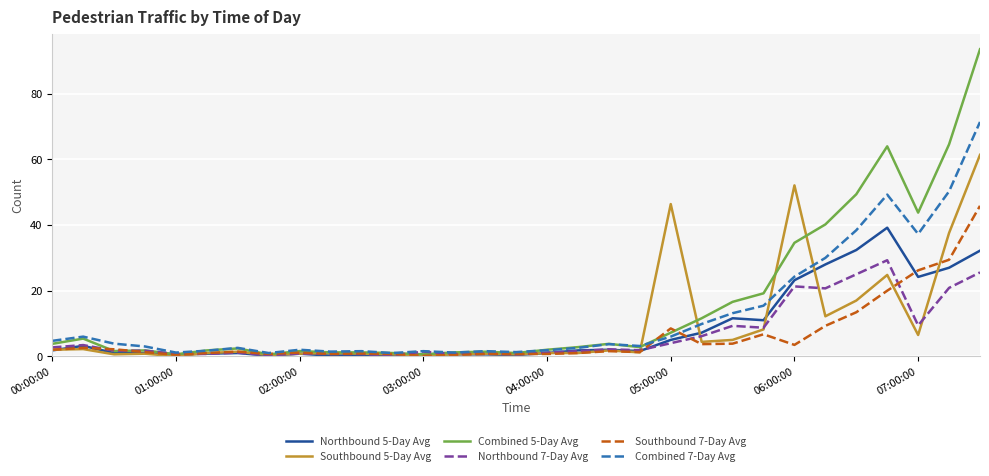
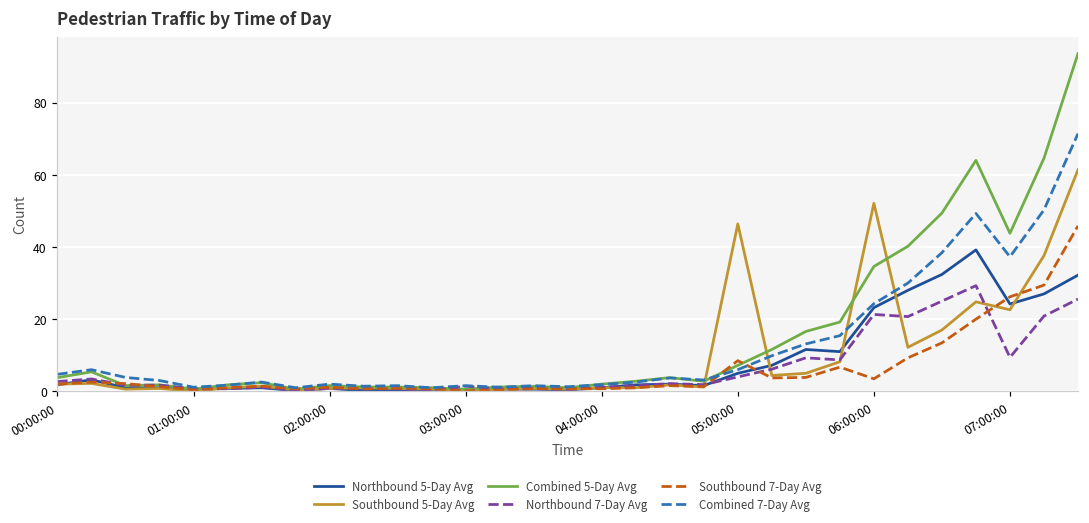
Southbound 5-Day Avg, 07:00:00: 7 -> 23
